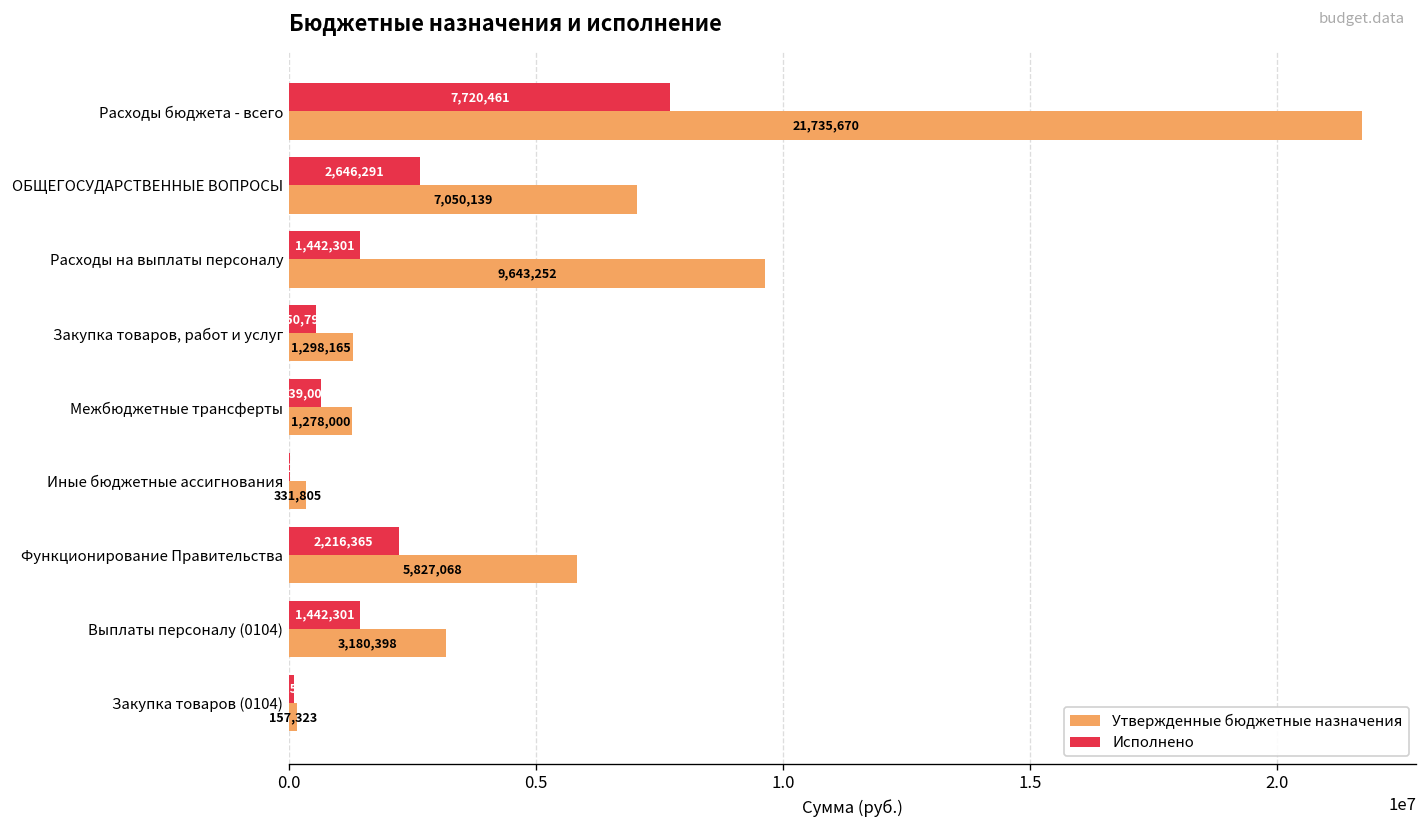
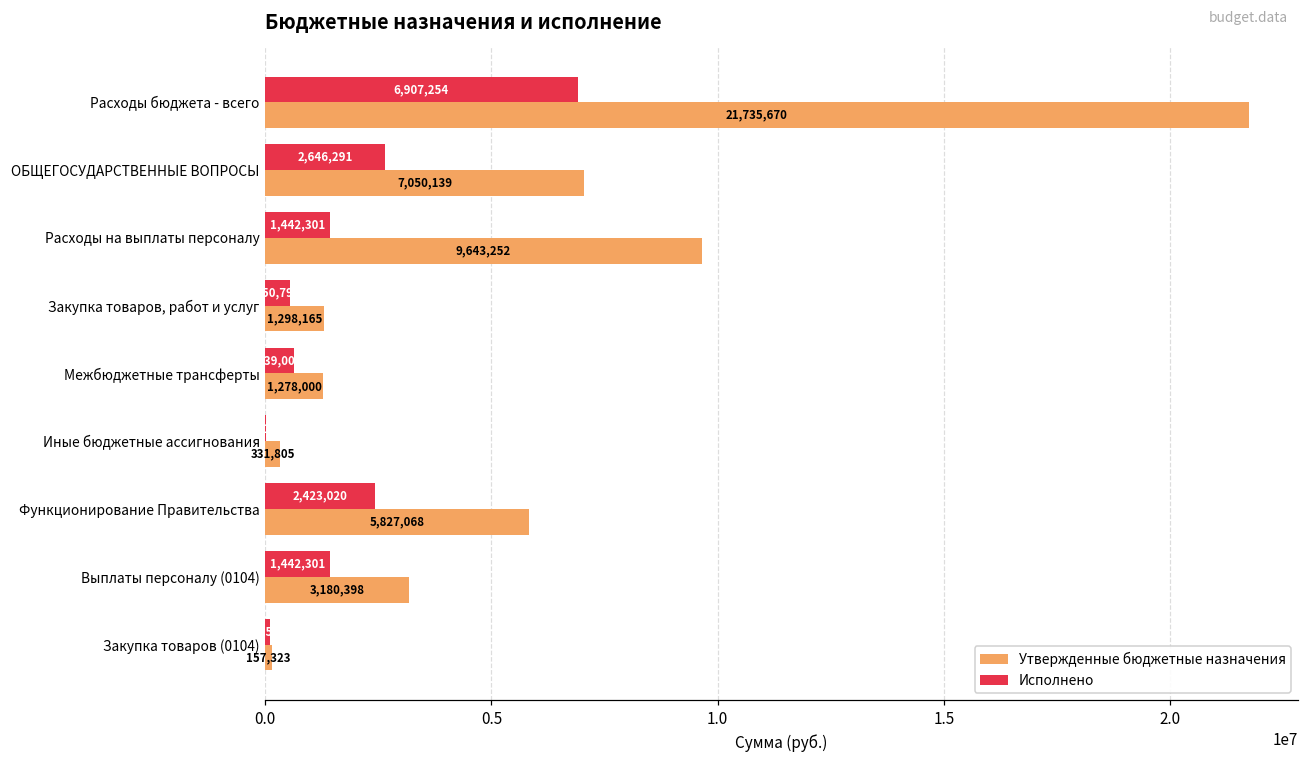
Исполнено, Расходы бюджета - всего: 7,720,461 -> 6,907,254
Исполнено, Функционирование Правительства: 2,216,365 -> 2,423,020
